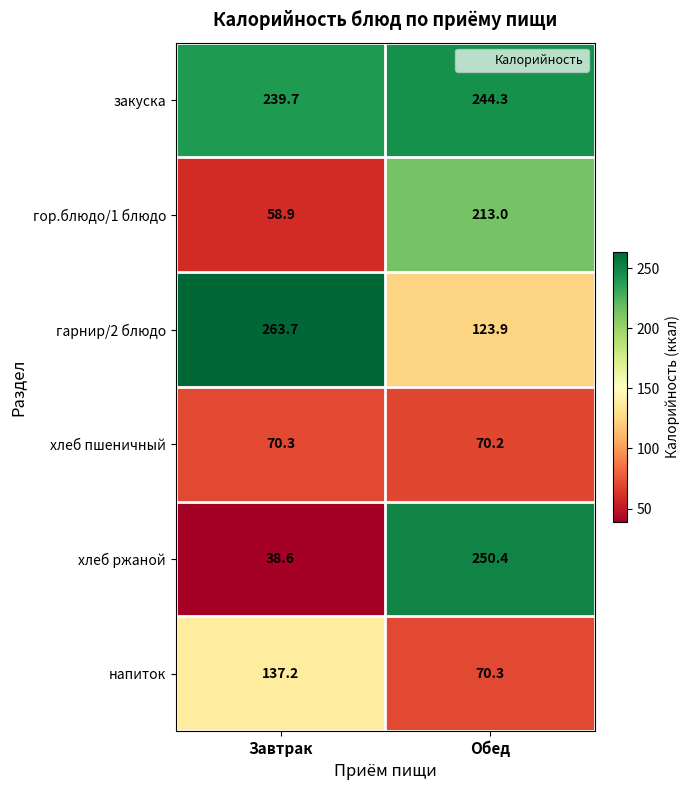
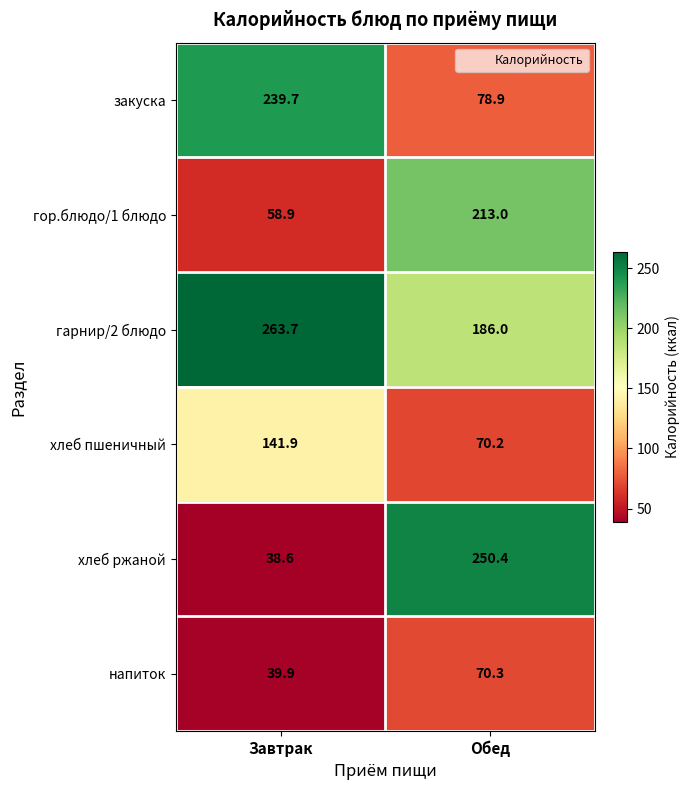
закуска, Обед: 244.3 -> 78.9
гарнир/2 блюдо, Обед: 123.9 -> 186.0
хлеб пшеничный, Завтрак: 70.3 -> 141.9
напиток, Завтрак: 137.2 -> 39.9
